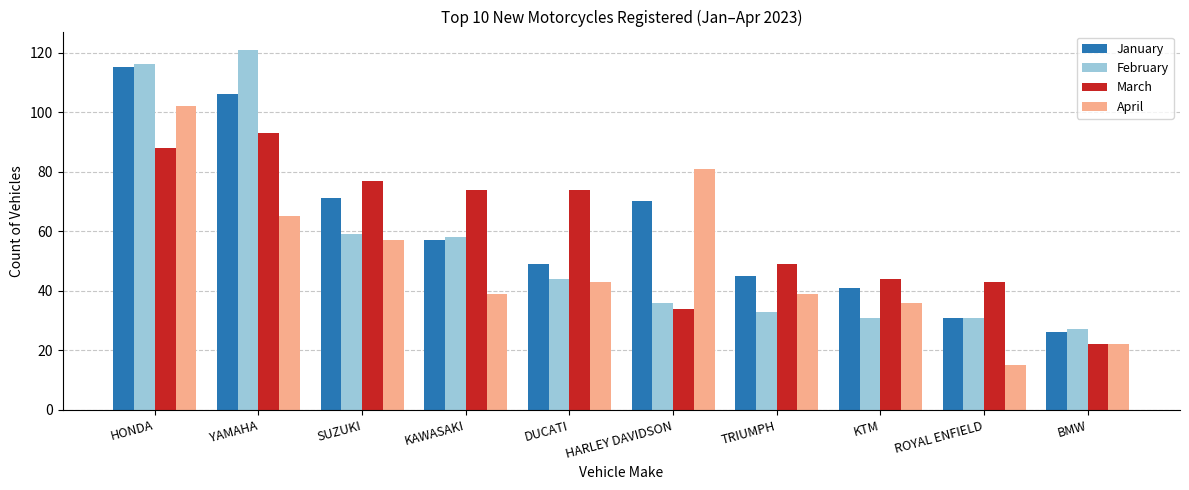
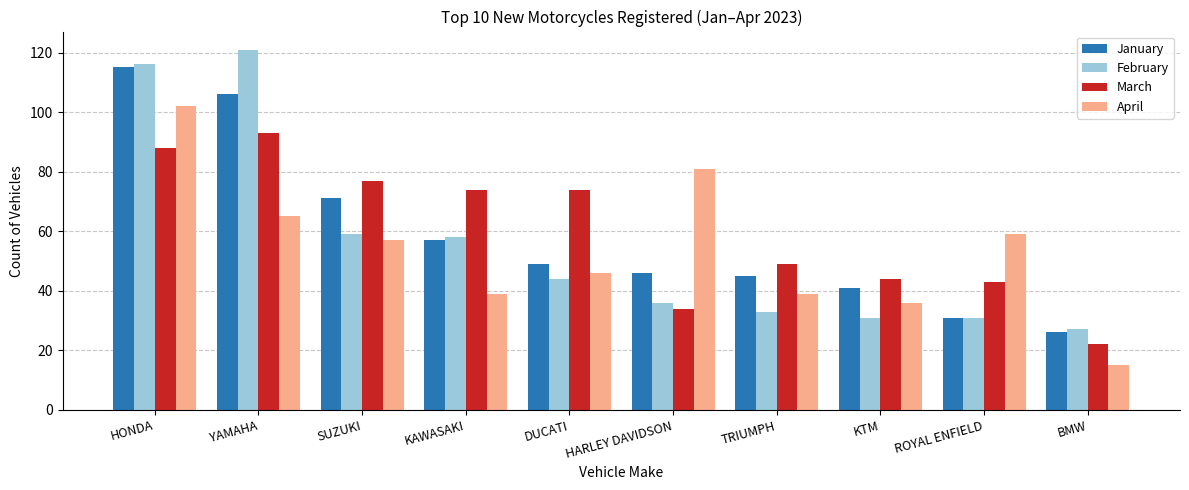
April, DUCATI: 43 -> 46
January, HARLEY DAVIDSON: 70 -> 46
April, ROYAL ENFIELD: 15 -> 59
April, BMW: 22 -> 15
